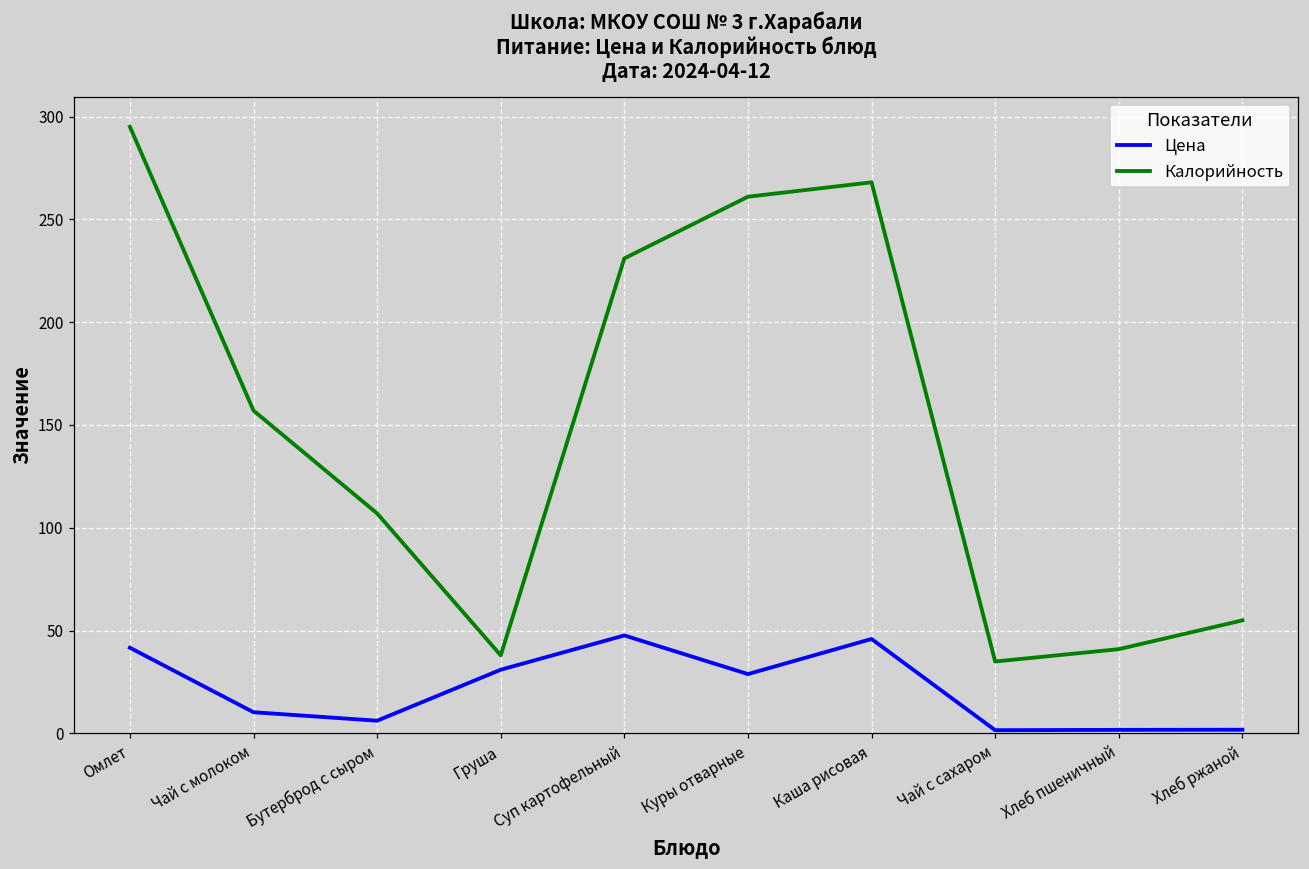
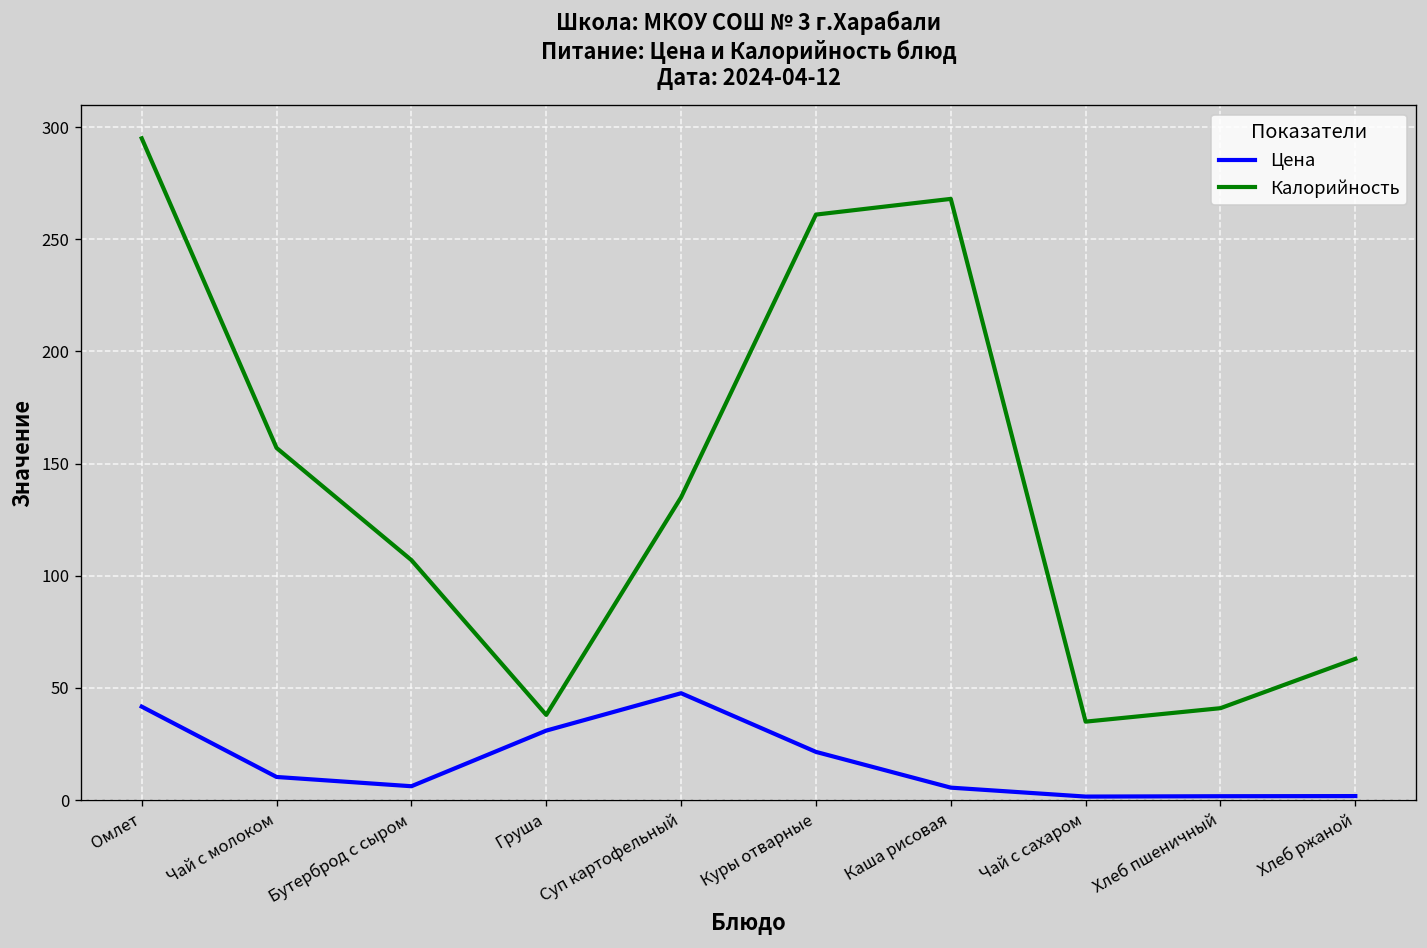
Калорийность, Суп картофельный: 231 -> 135
Цена, Куры отварные: 29 -> 22
Цена, Каша рисовая: 46 -> 6
Калорийность, Хлеб ржаной: 55 -> 63
